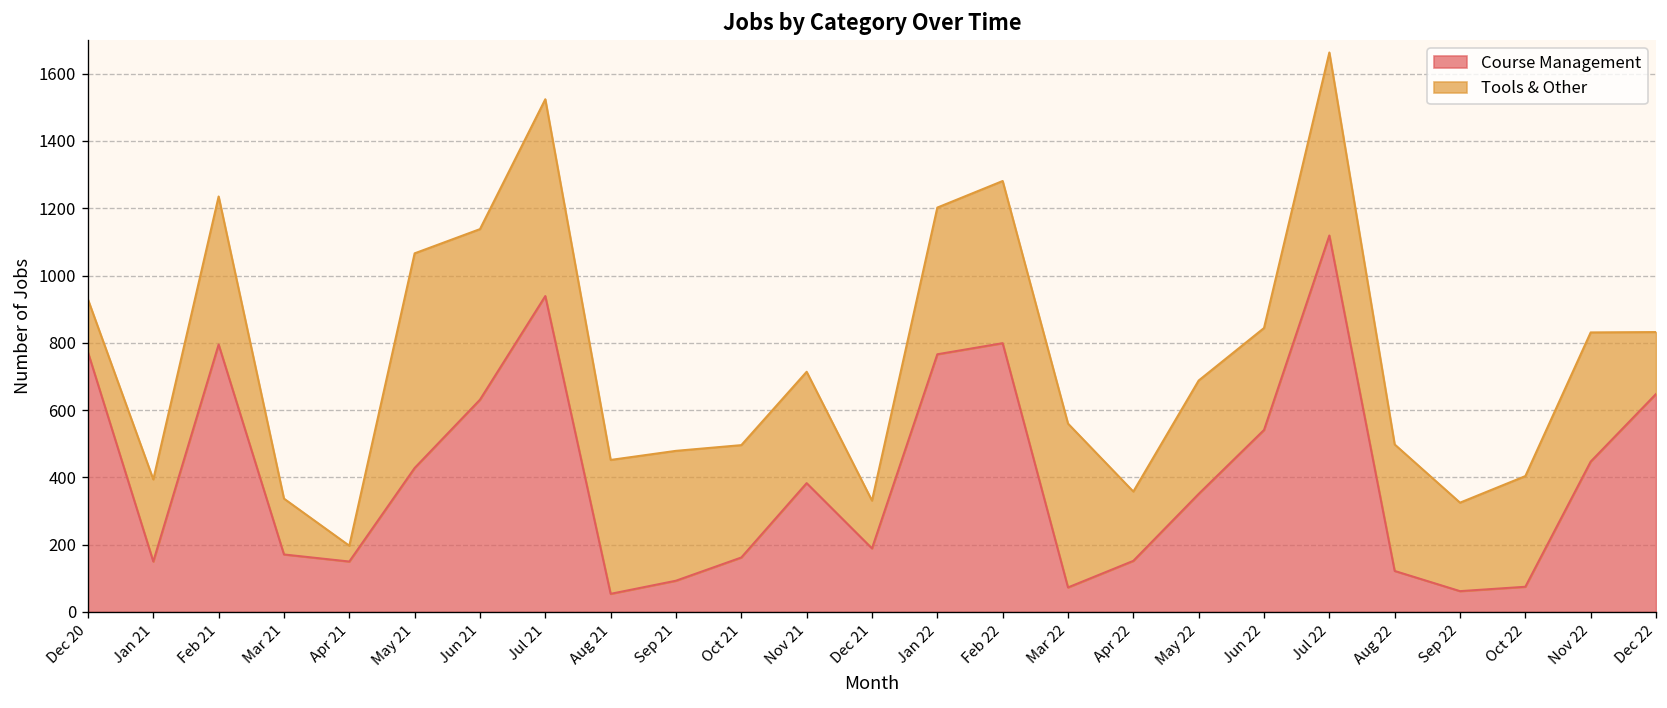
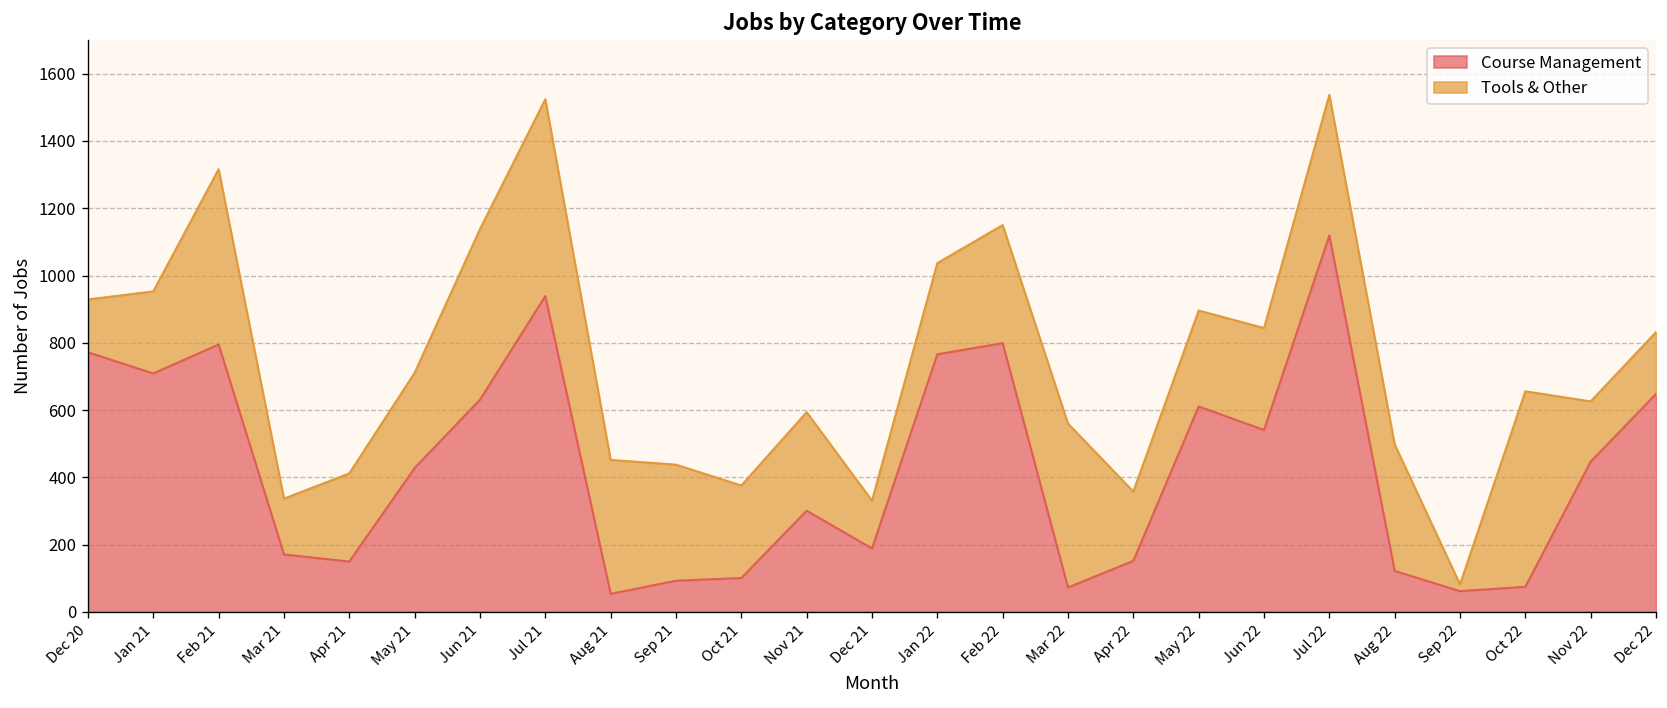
Course Management, Jan 21: 150 -> 710
Tools & Other, Feb 21: 440 -> 520
Tools & Other, Apr 21: 50 -> 260
Tools & Other, May 21: 640 -> 280
Tools & Other, Sep 21: 390 -> 350
Course Management, Oct 21: 160 -> 100
Tools & Other, Oct 21: 330 -> 280
Course Management, Nov 21: 380 -> 300
Tools & Other, Nov 21: 330 -> 290
Tools & Other, Jan 22: 440 -> 270
Tools & Other, Feb 22: 480 -> 350
Course Management, May 22: 350 -> 610
Tools & Other, May 22: 340 -> 290
Tools & Other, Jul 22: 540 -> 420
Tools & Other, Sep 22: 260 -> 20
Tools & Other, Oct 22: 330 -> 580
Tools & Other, Nov 22: 380 -> 180
